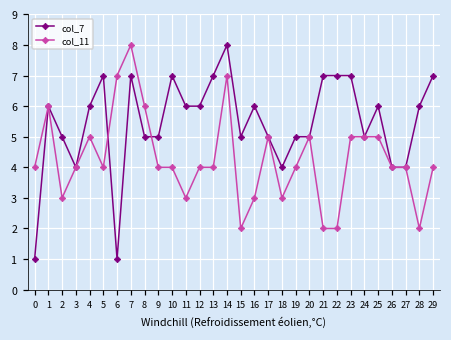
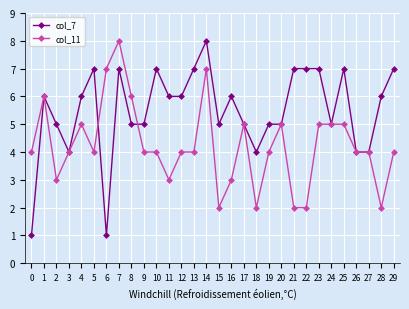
col_11, 18: 3 -> 2
col_7, 25: 6 -> 7
